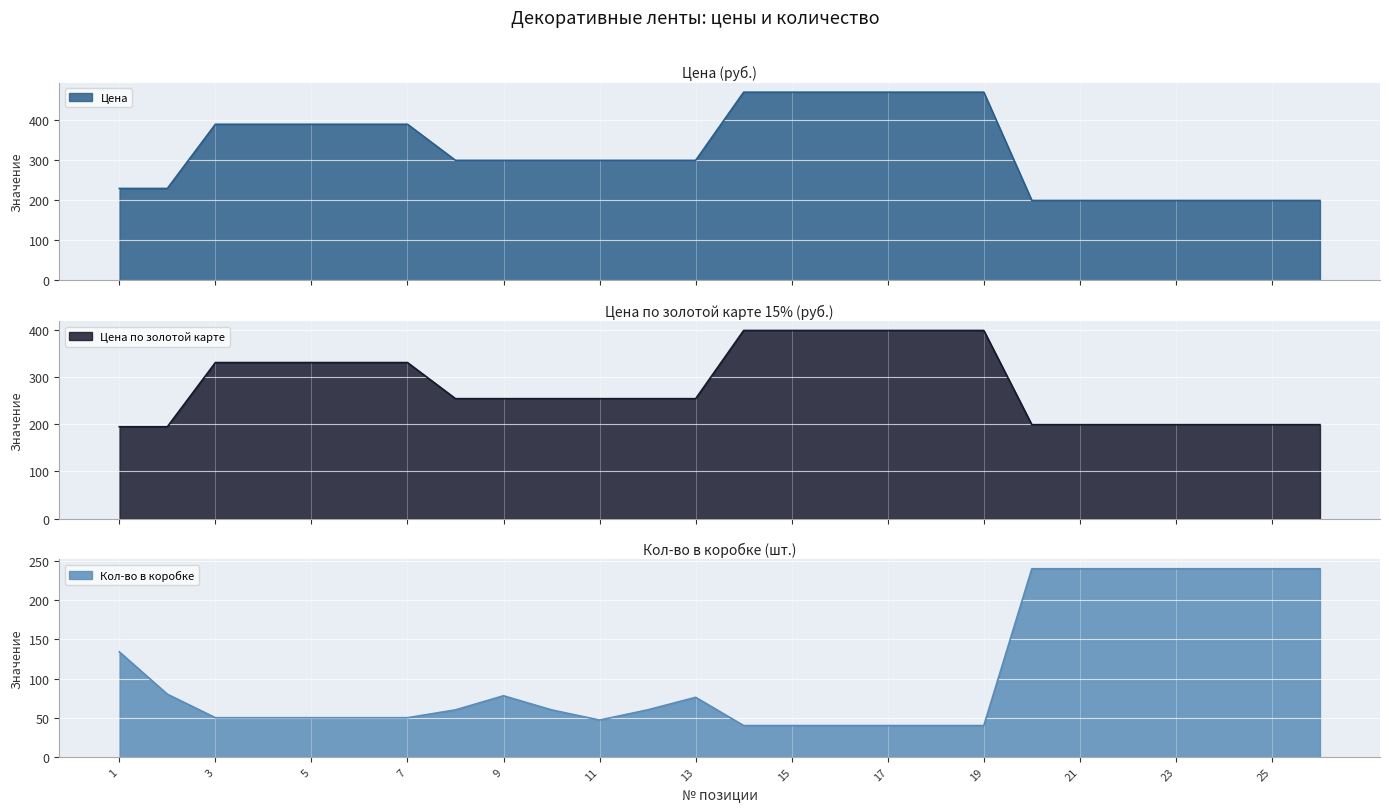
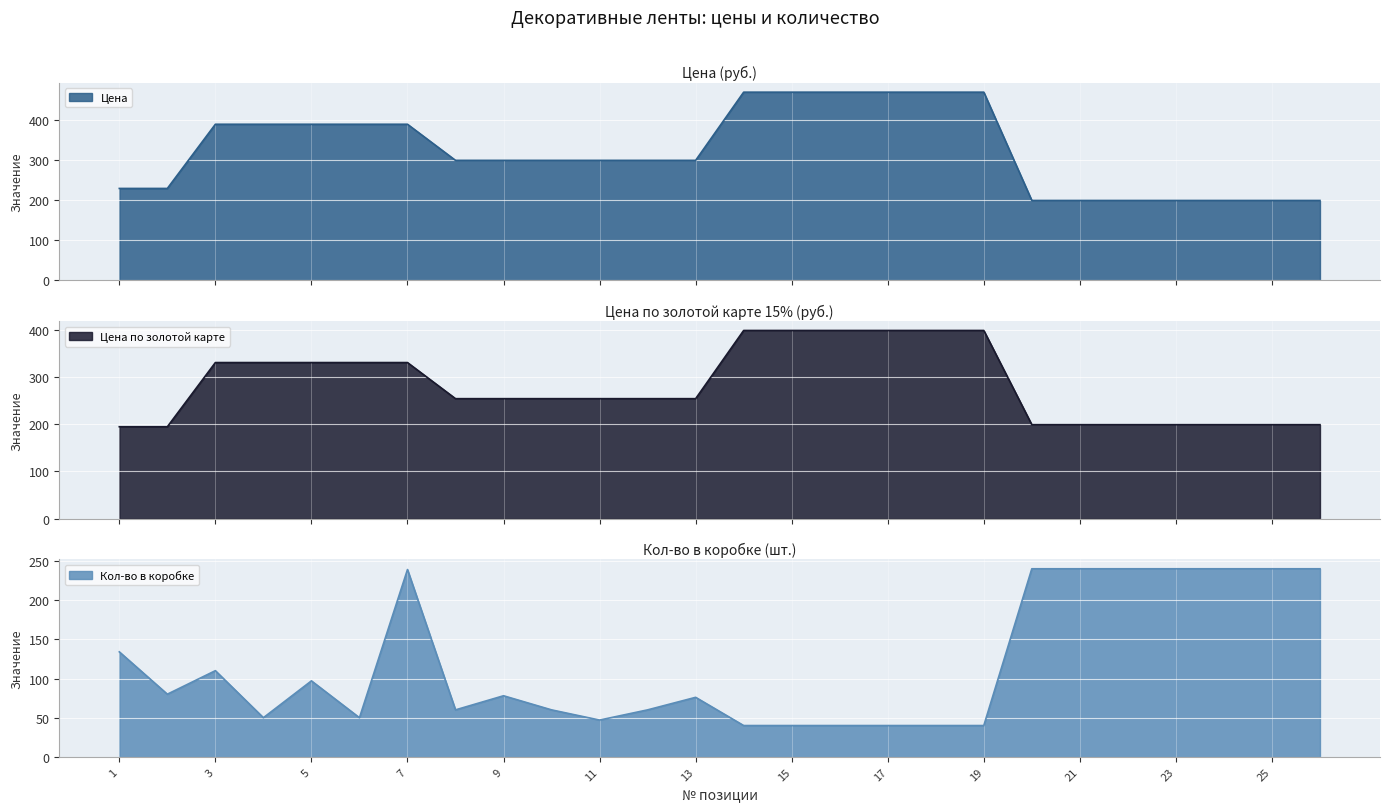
Кол-во в коробке (шт.), 3: 50 -> 110
Кол-во в коробке (шт.), 5: 50 -> 100
Кол-во в коробке (шт.), 7: 50 -> 240
